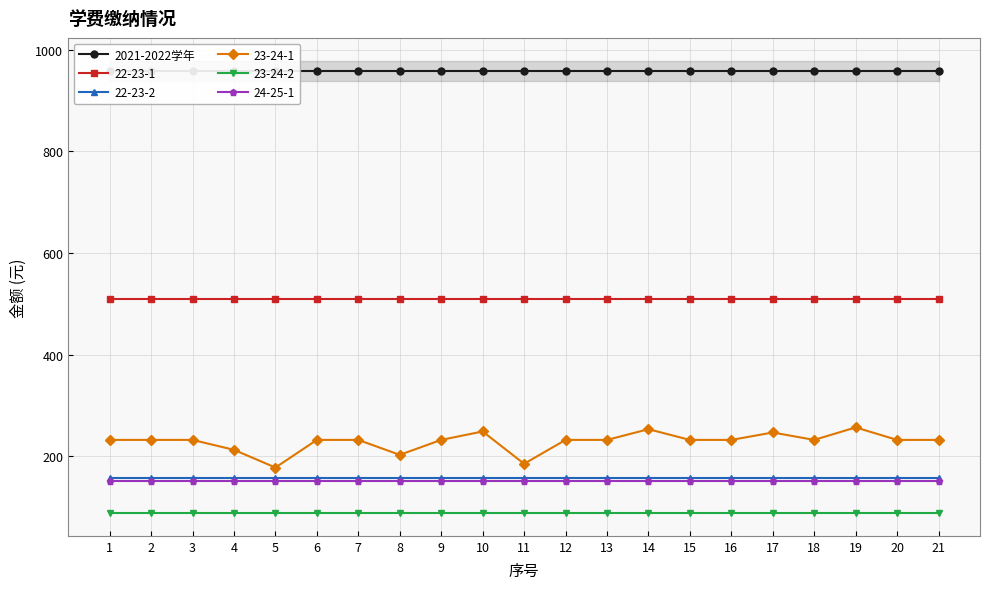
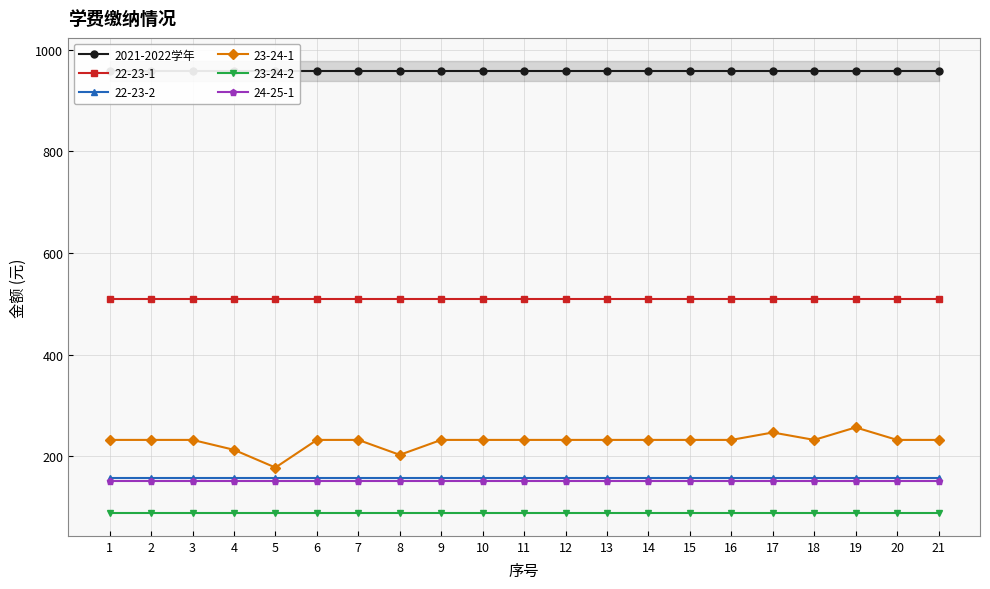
23-24-1, 10: 250 -> 230
23-24-1, 11: 190 -> 230
23-24-1, 14: 250 -> 230
